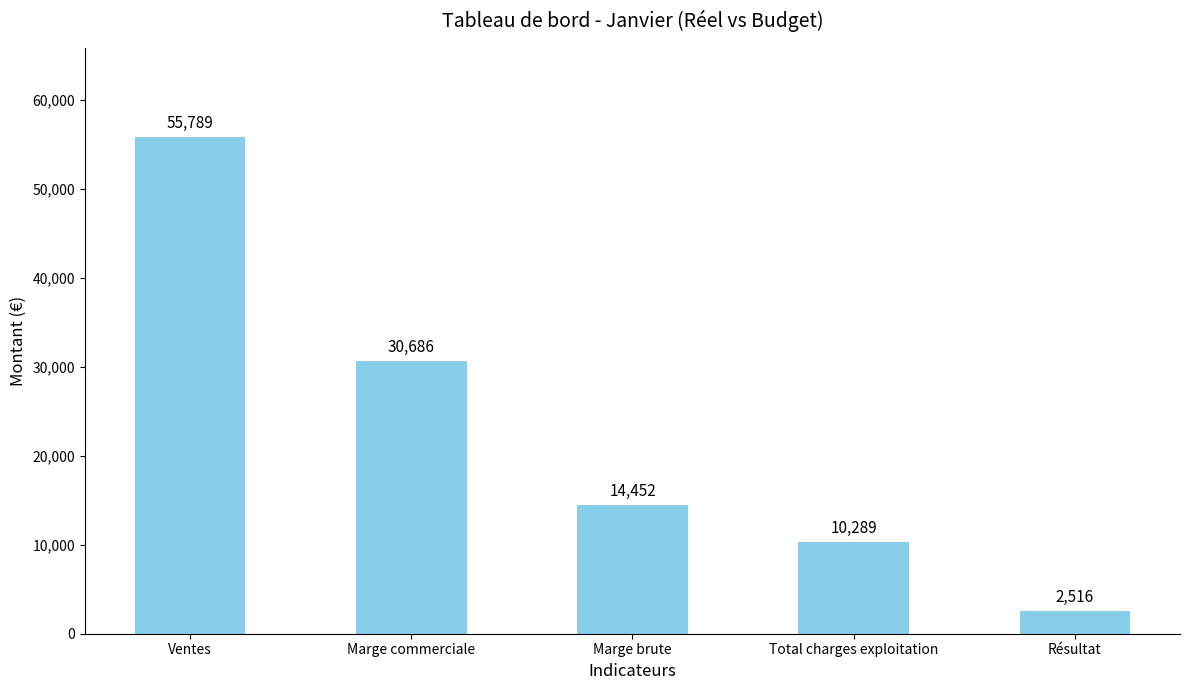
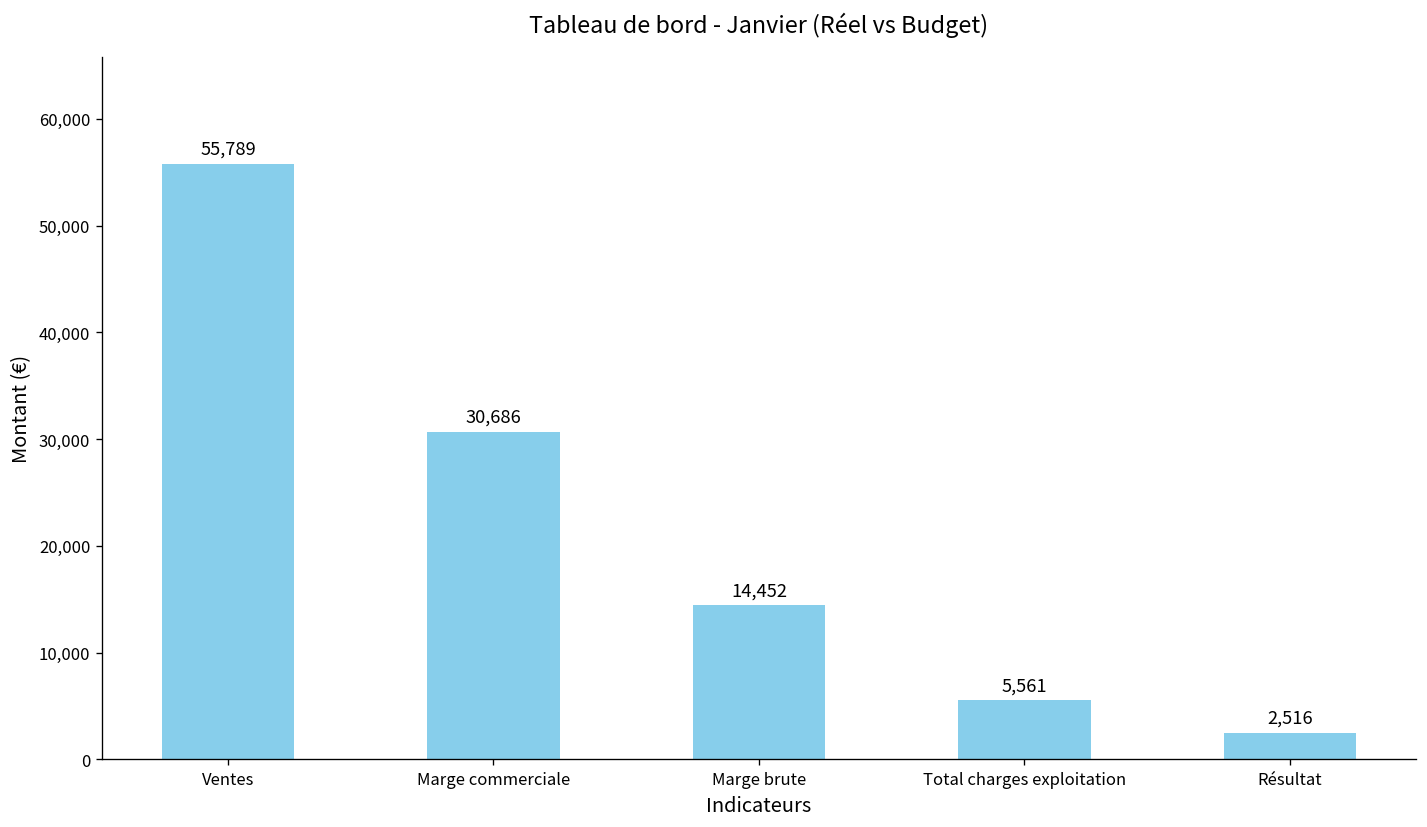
Total charges exploitation: 10,289 -> 5,561
